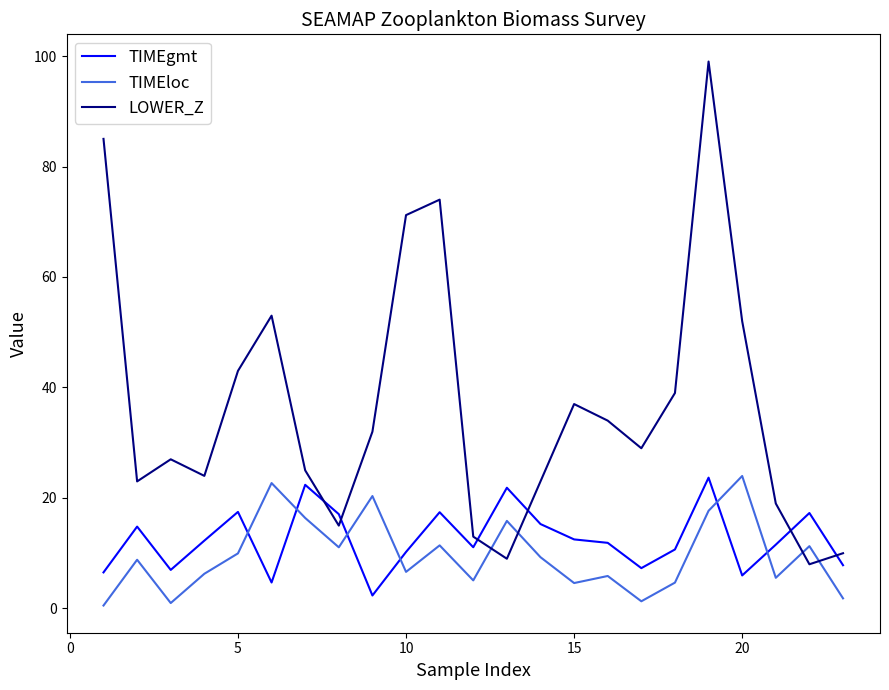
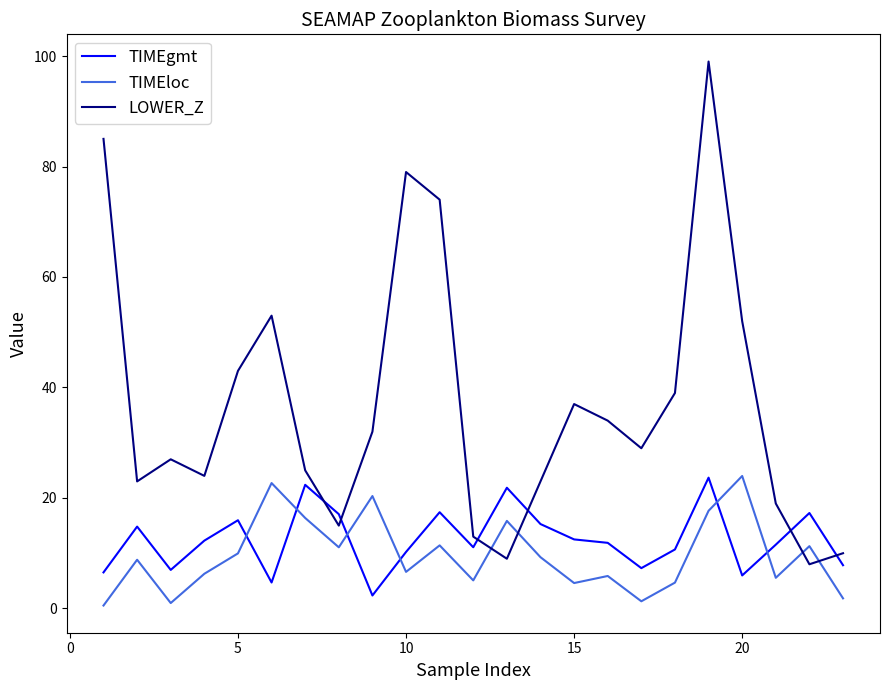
TIMEgmt, 5: 17 -> 16
LOWER_Z, 10: 71 -> 79
